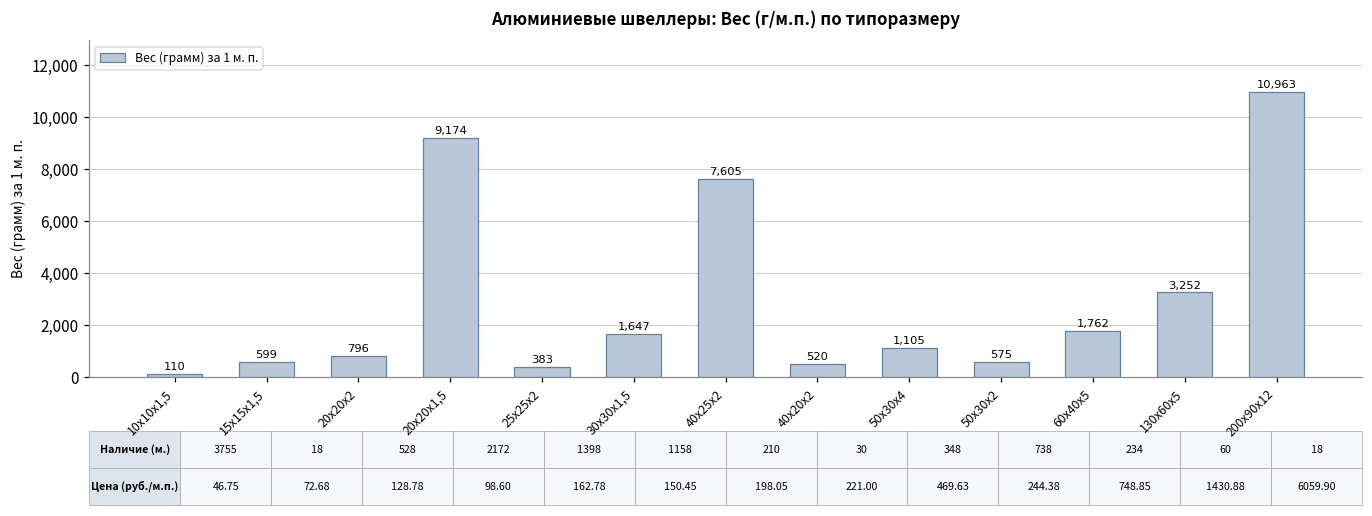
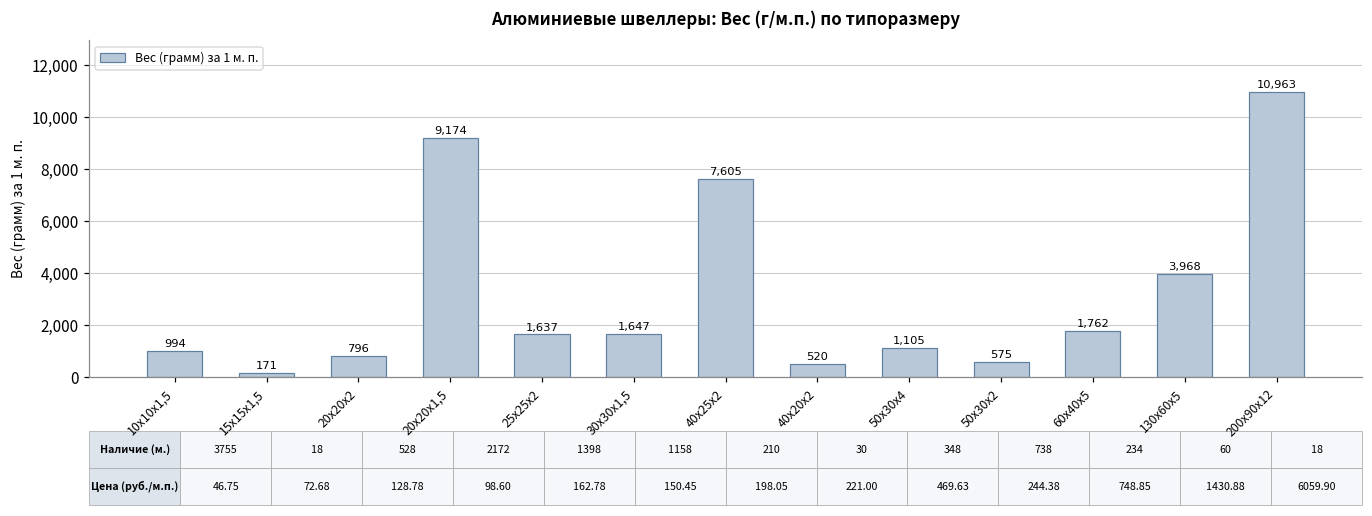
10х10х1,5: 110 -> 994
15х15х1,5: 599 -> 171
25х25х2: 383 -> 1,637
130х60х5: 3,252 -> 3,968
